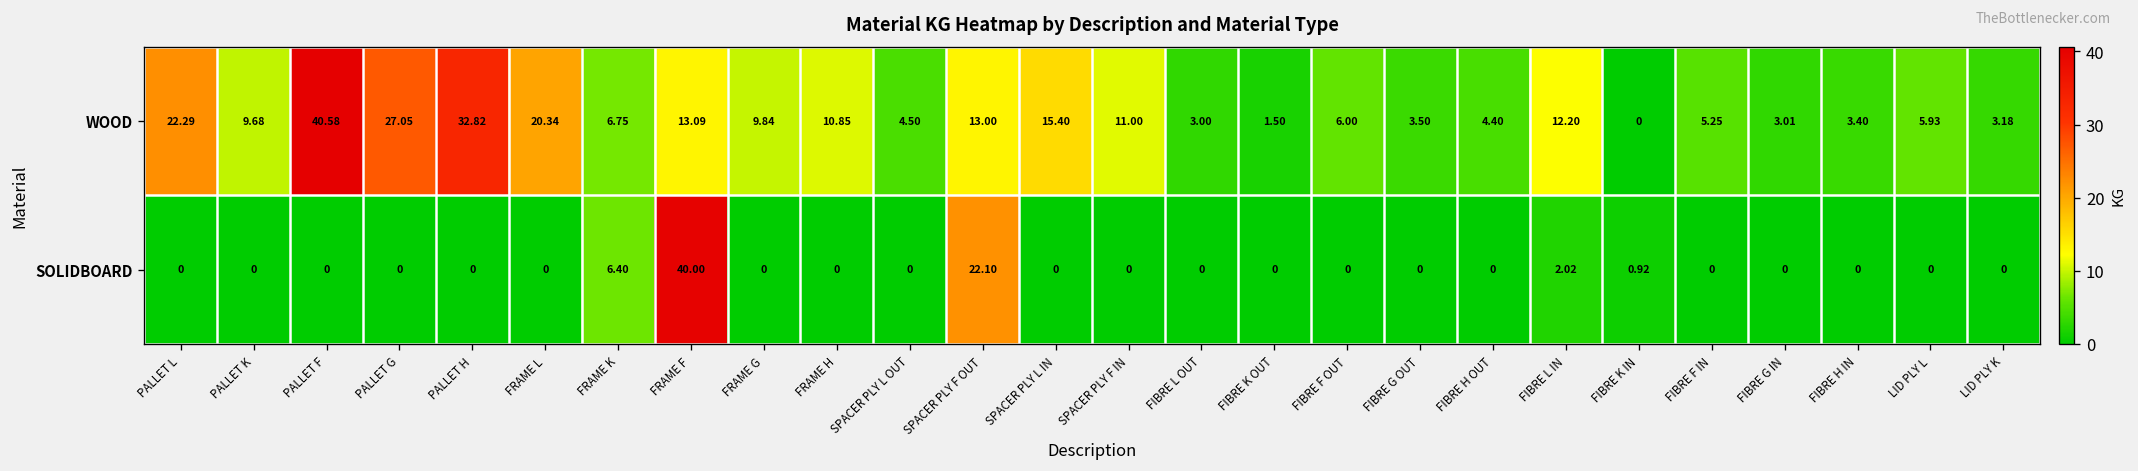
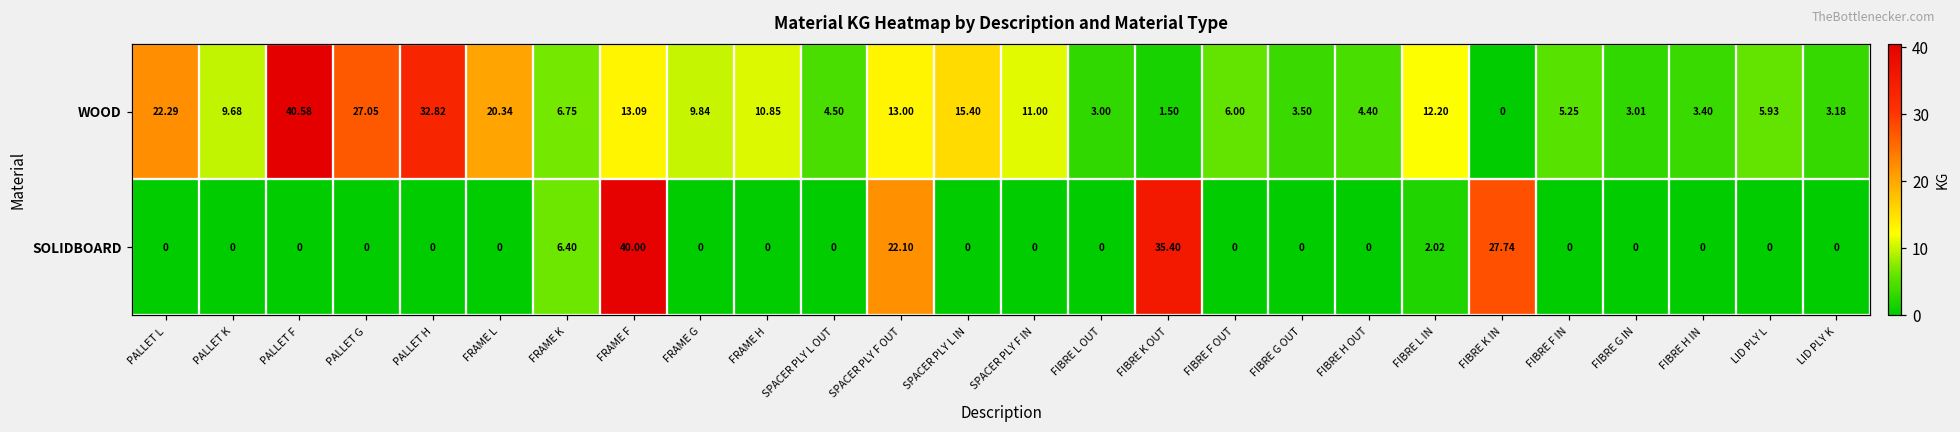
SOLIDBOARD, FIBRE K OUT: 0 -> 35.40
SOLIDBOARD, FIBRE K IN: 0.92 -> 27.74
